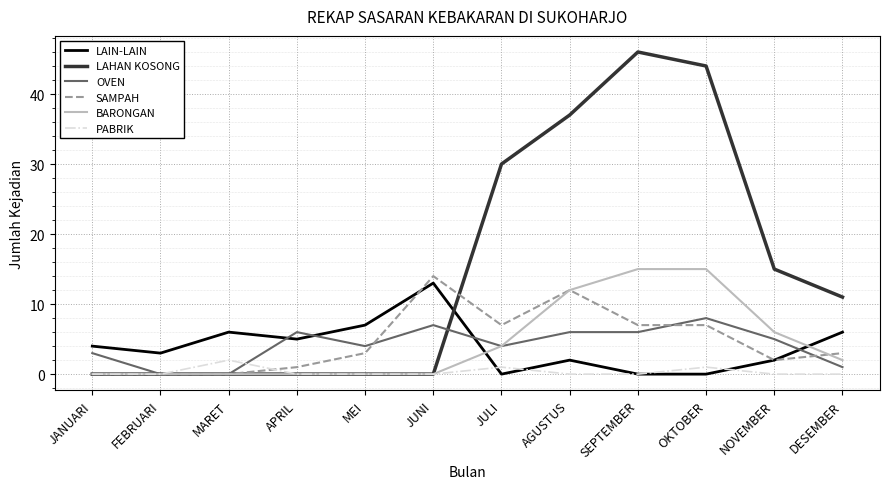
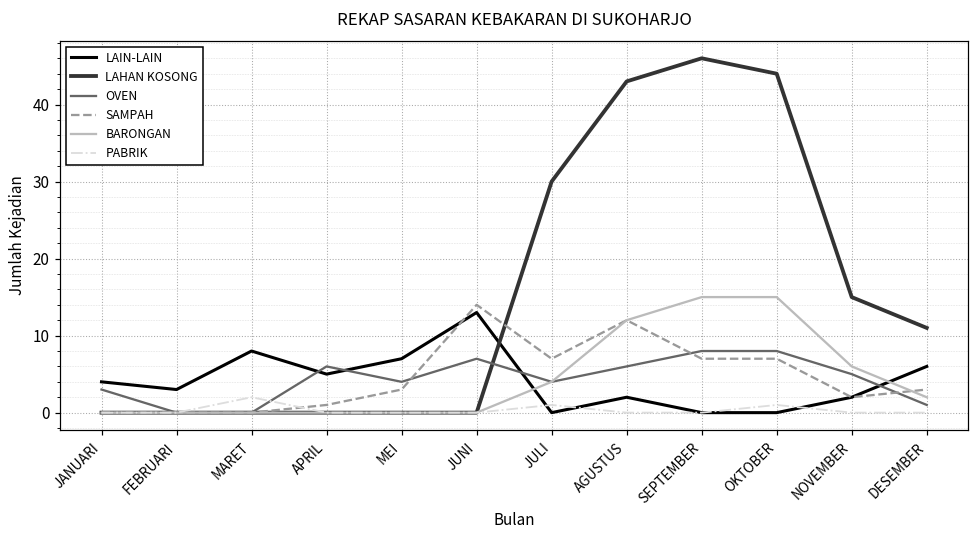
LAIN-LAIN, MARET: 6 -> 8
LAHAN KOSONG, AGUSTUS: 37 -> 43
OVEN, SEPTEMBER: 6 -> 8
